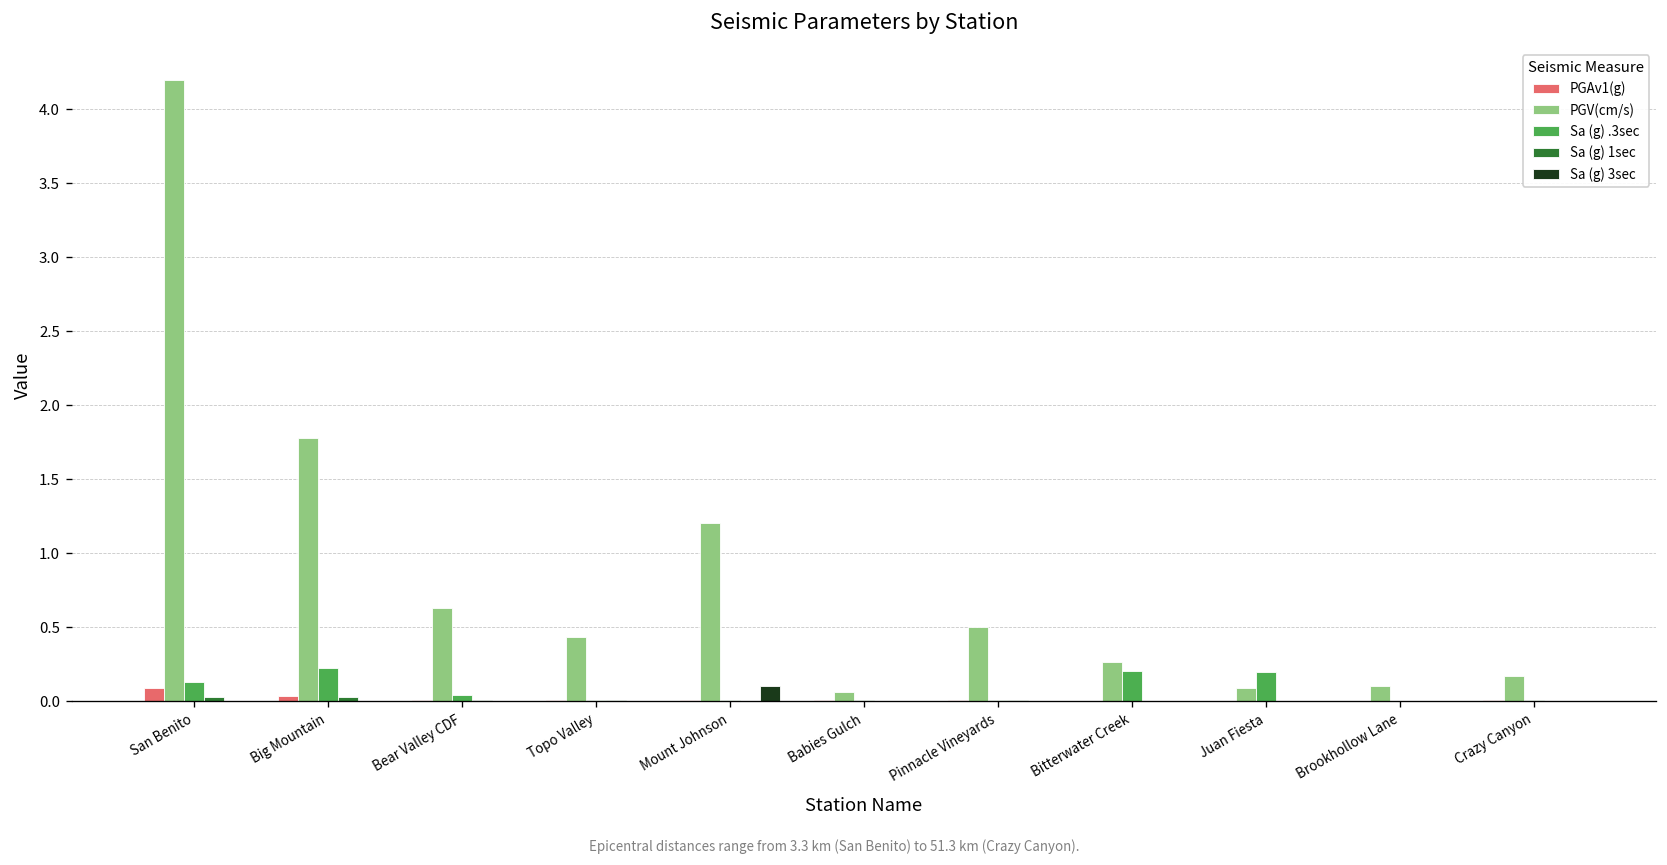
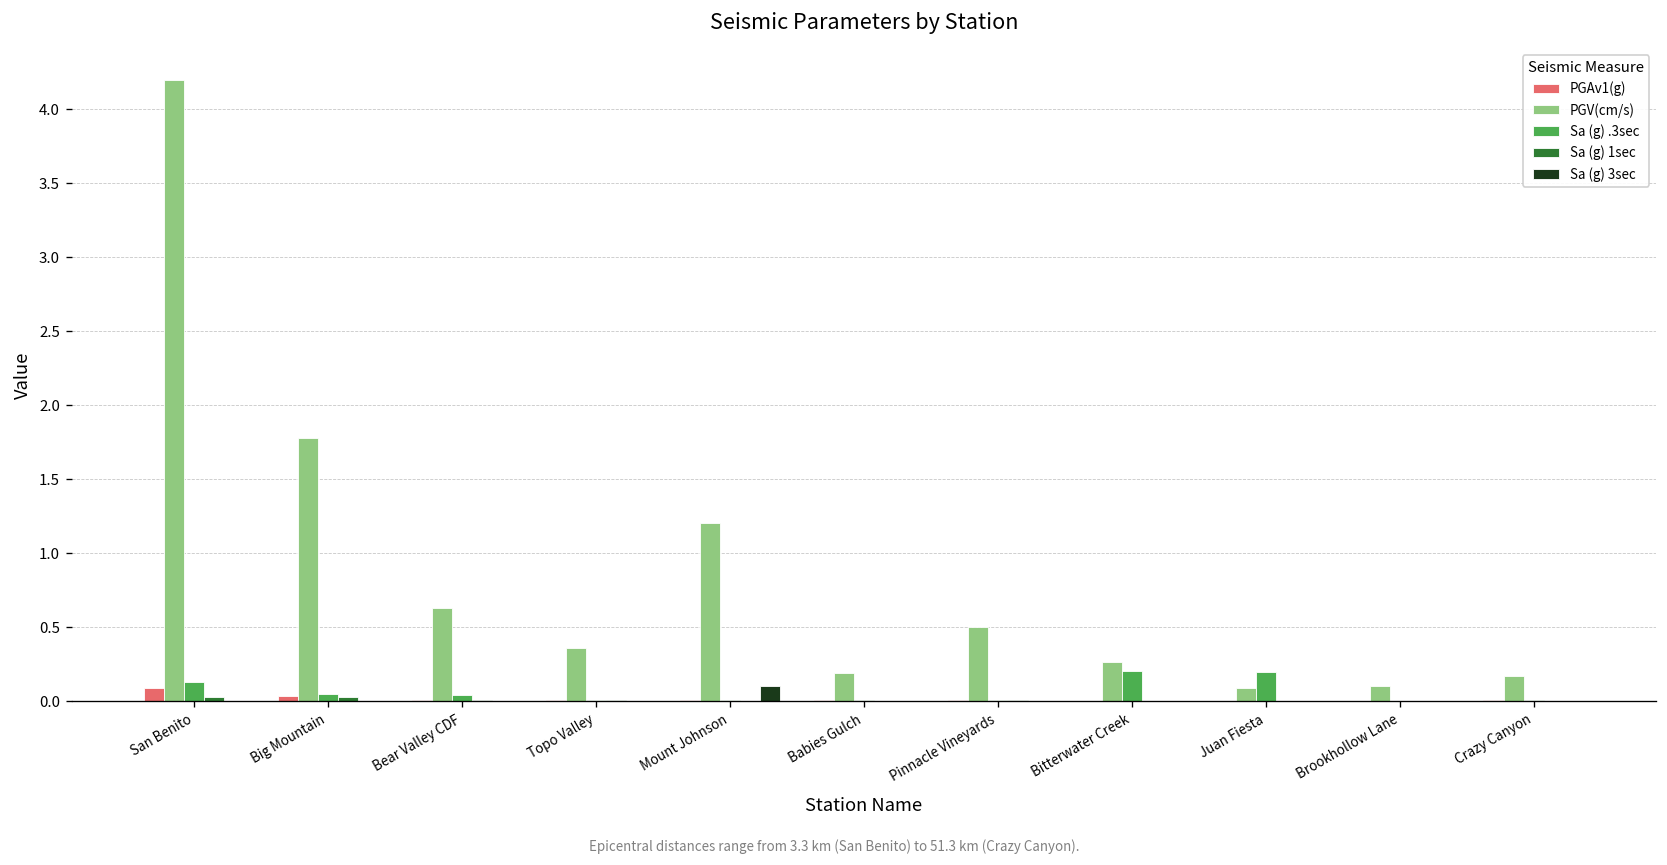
Sa (g) .3sec, Big Mountain: 0.23 -> 0.04
PGV(cm/s), Topo Valley: 0.43 -> 0.36
PGV(cm/s), Babies Gulch: 0.06 -> 0.19
